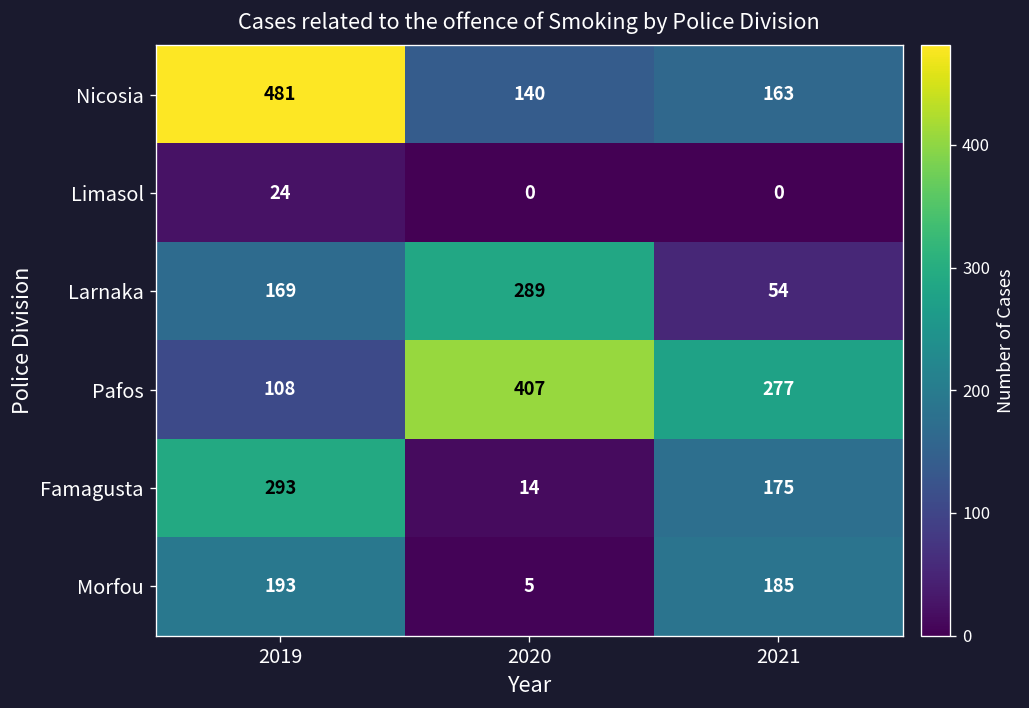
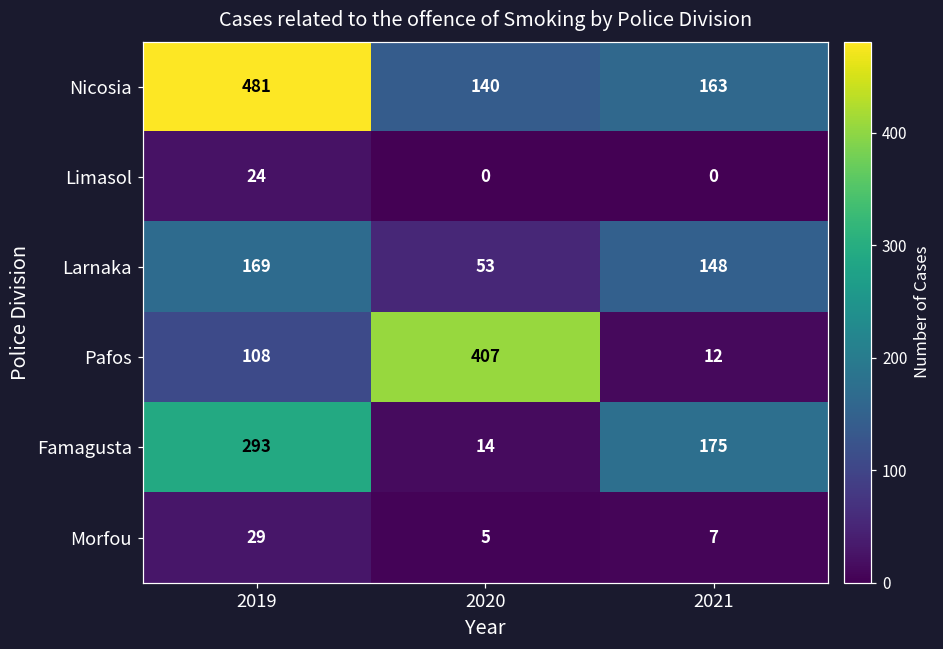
Larnaka, 2020: 289 -> 53
Larnaka, 2021: 54 -> 148
Pafos, 2021: 277 -> 12
Morfou, 2019: 193 -> 29
Morfou, 2021: 185 -> 7
